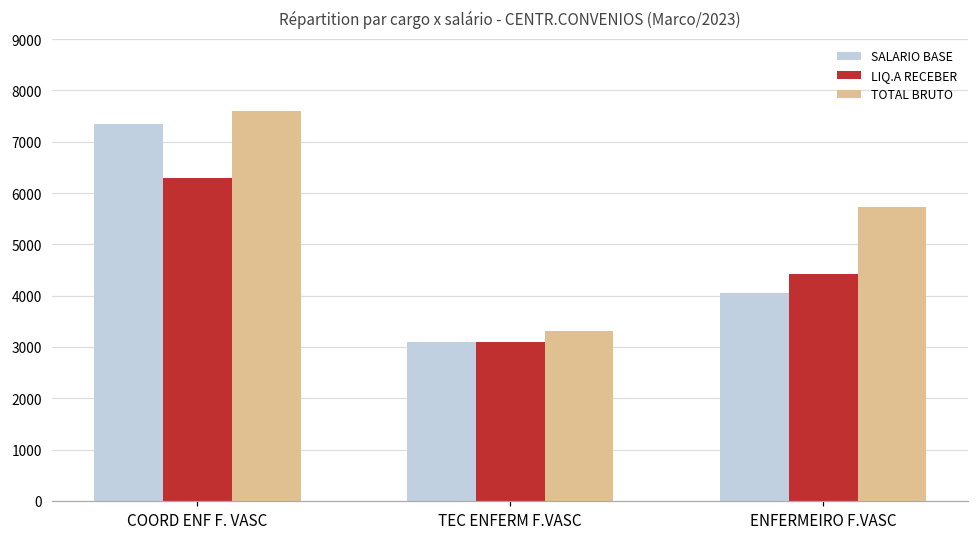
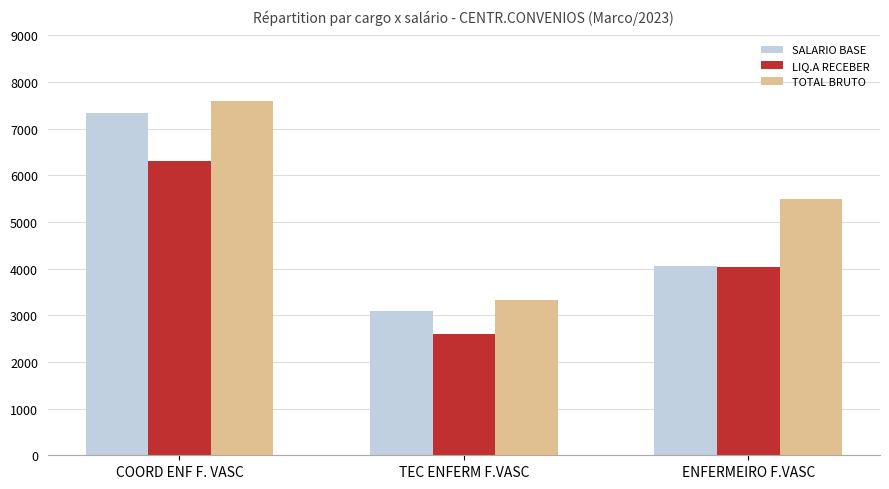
LIQ.A RECEBER, TEC ENFERM F.VASC: 3100 -> 2600
LIQ.A RECEBER, ENFERMEIRO F.VASC: 4400 -> 4000
TOTAL BRUTO, ENFERMEIRO F.VASC: 5700 -> 5500
